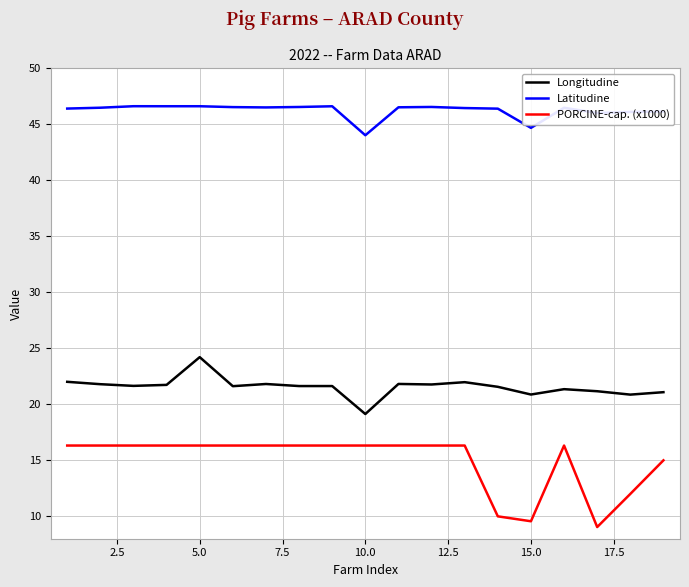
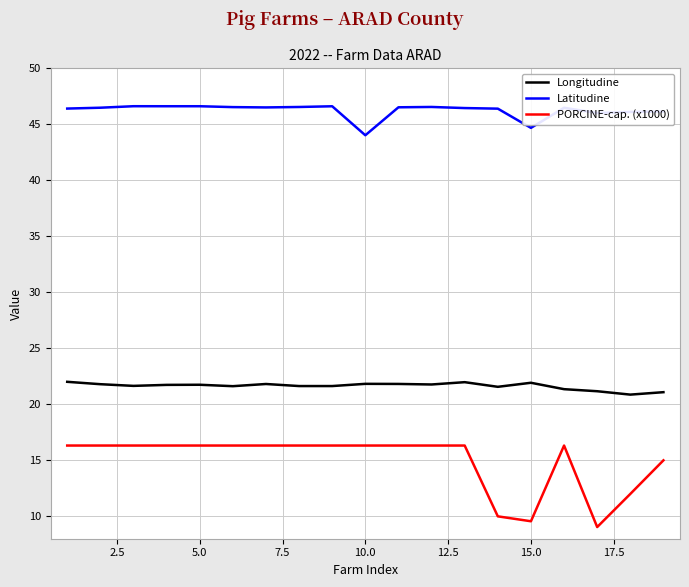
Longitudine, 5.0: 24.2 -> 21.7
Longitudine, 10.0: 19.1 -> 21.8
Longitudine, 15.0: 20.9 -> 21.9
